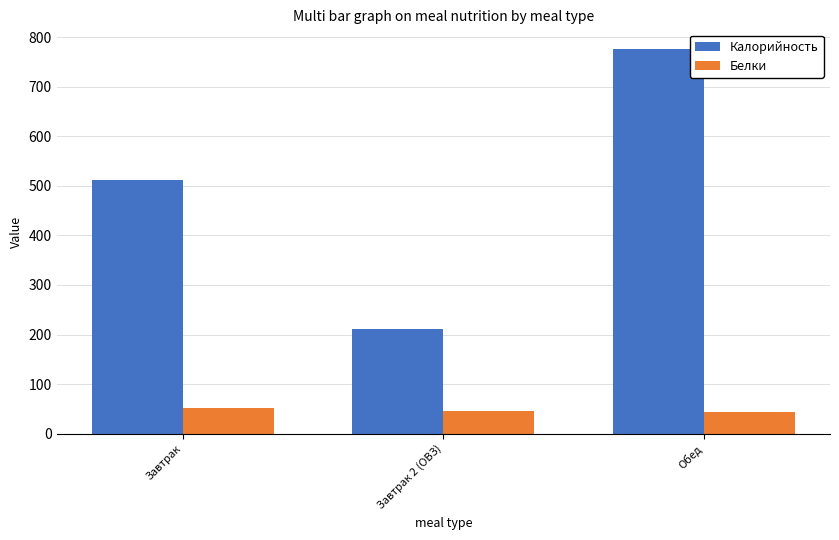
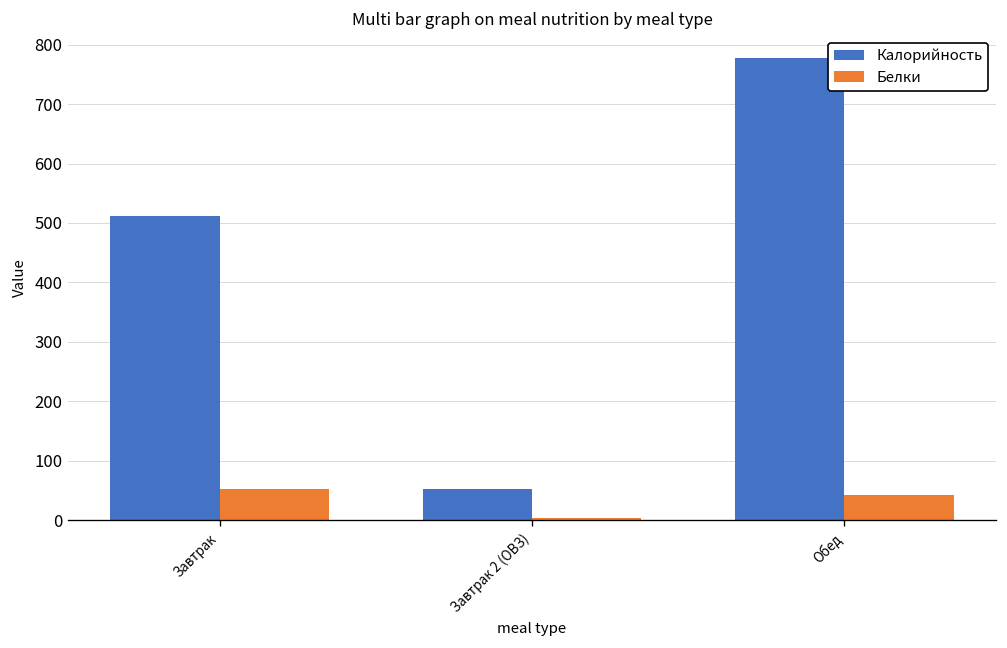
Калорийность, Завтрак 2 (ОВЗ): 210 -> 50
Белки, Завтрак 2 (ОВЗ): 50 -> 0
